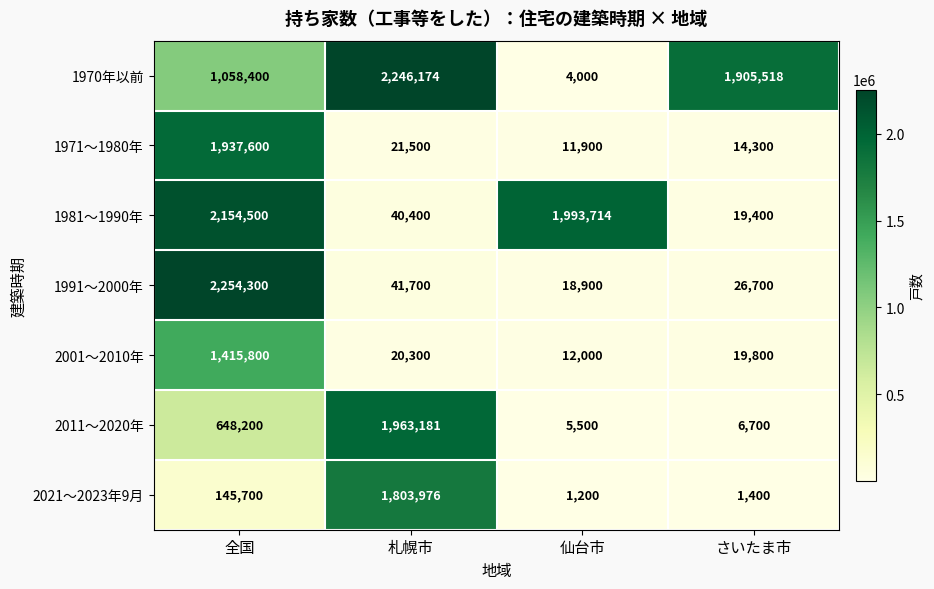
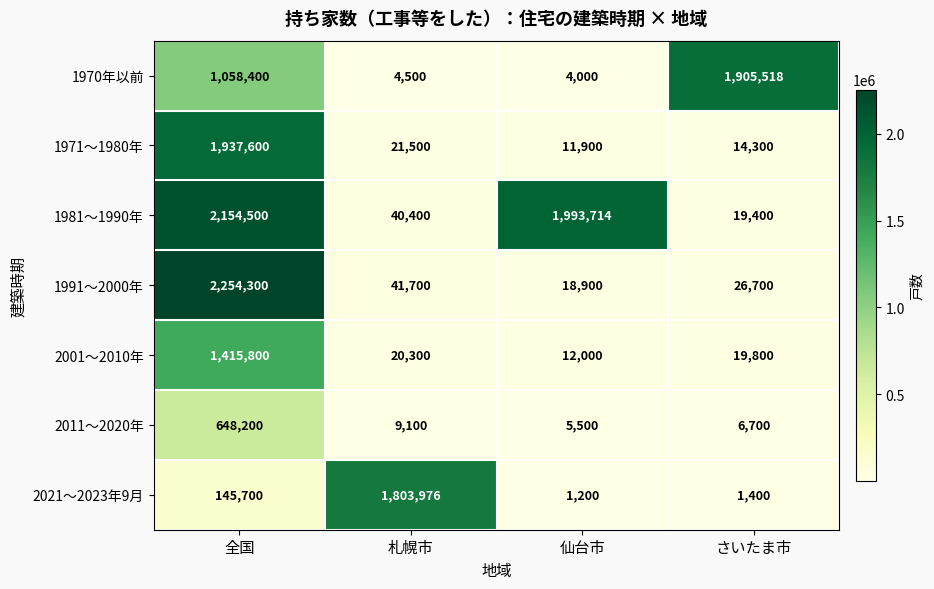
1970年以前, 札幌市: 2,246,174 -> 4,500
2011～2020年, 札幌市: 1,963,181 -> 9,100
